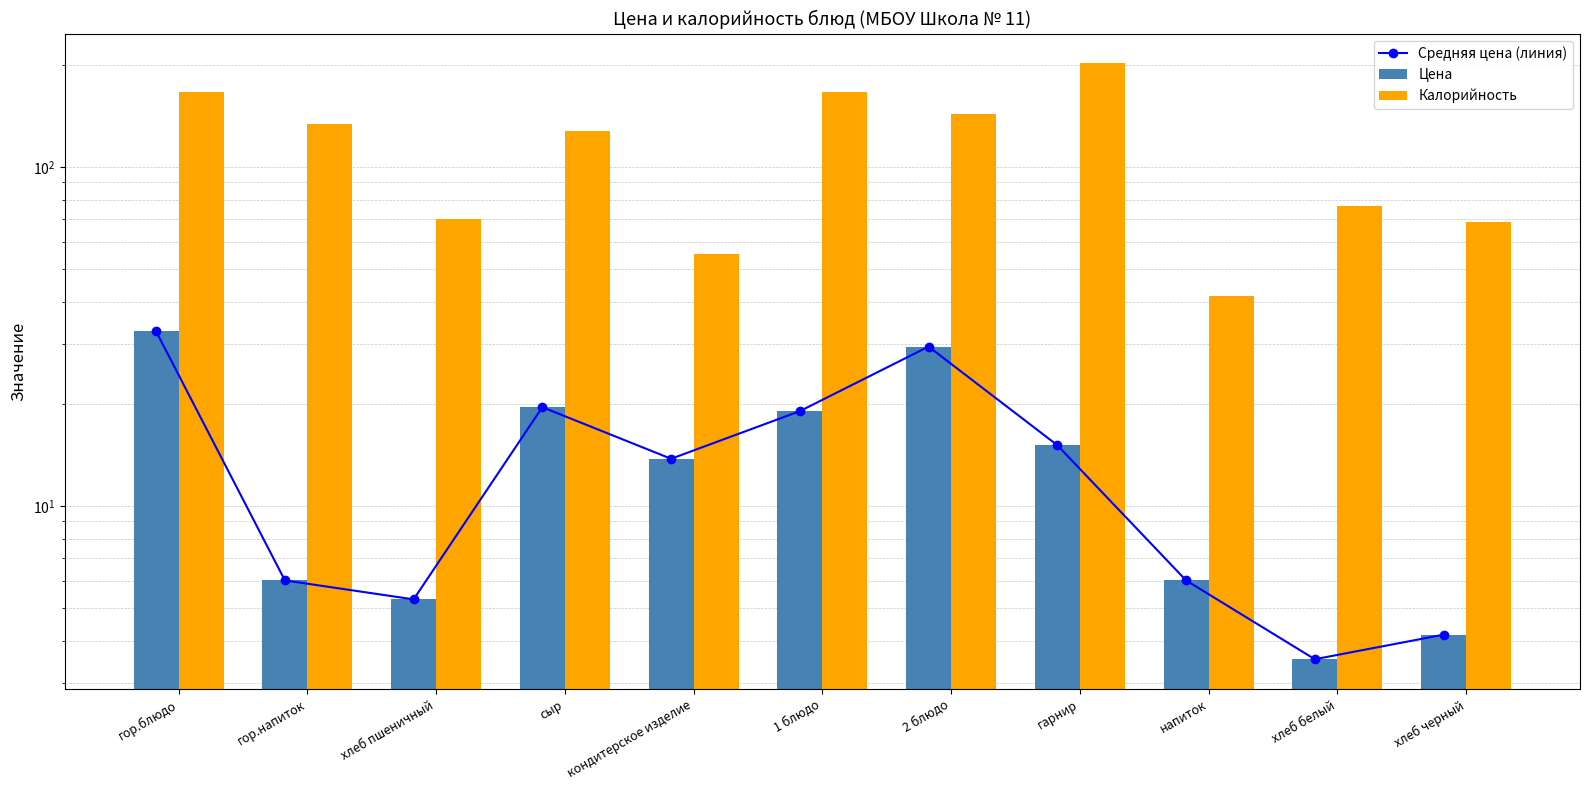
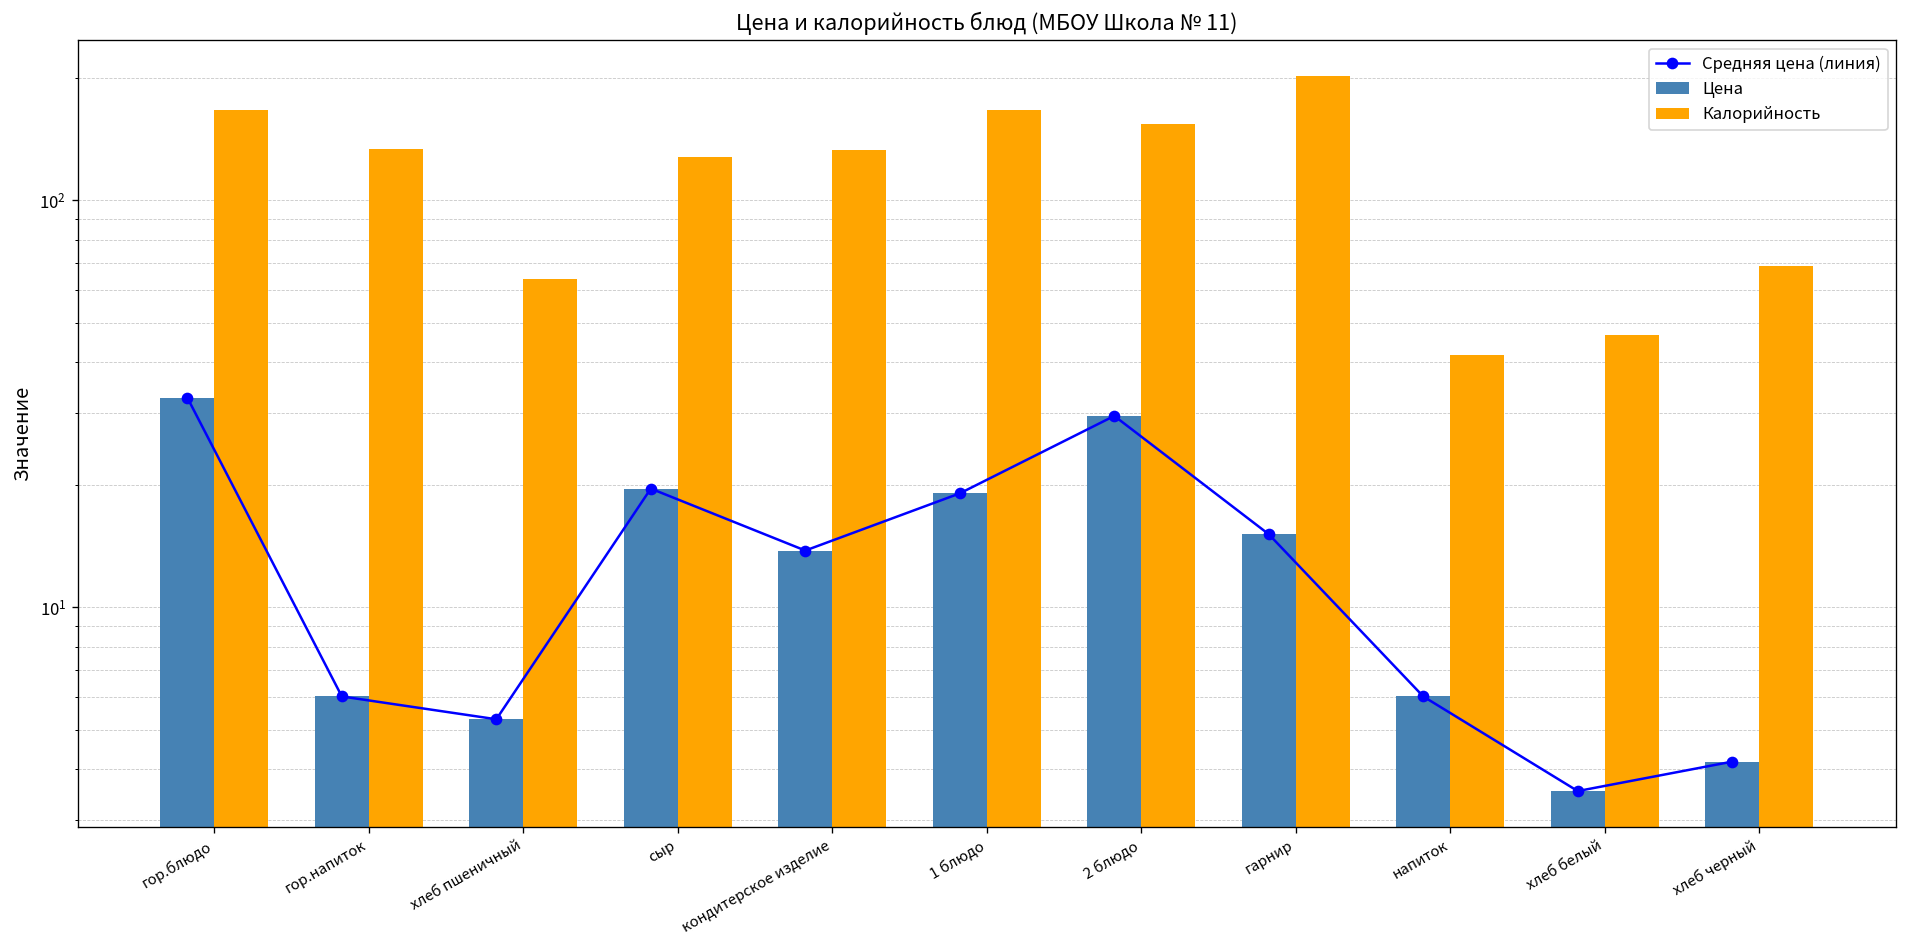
Калорийность, хлеб пшеничный: 70 -> 64
Калорийность, кондитерское изделие: 55 -> 133
Калорийность, 2 блюдо: 143 -> 150
Калорийность, хлеб белый: 77 -> 47
